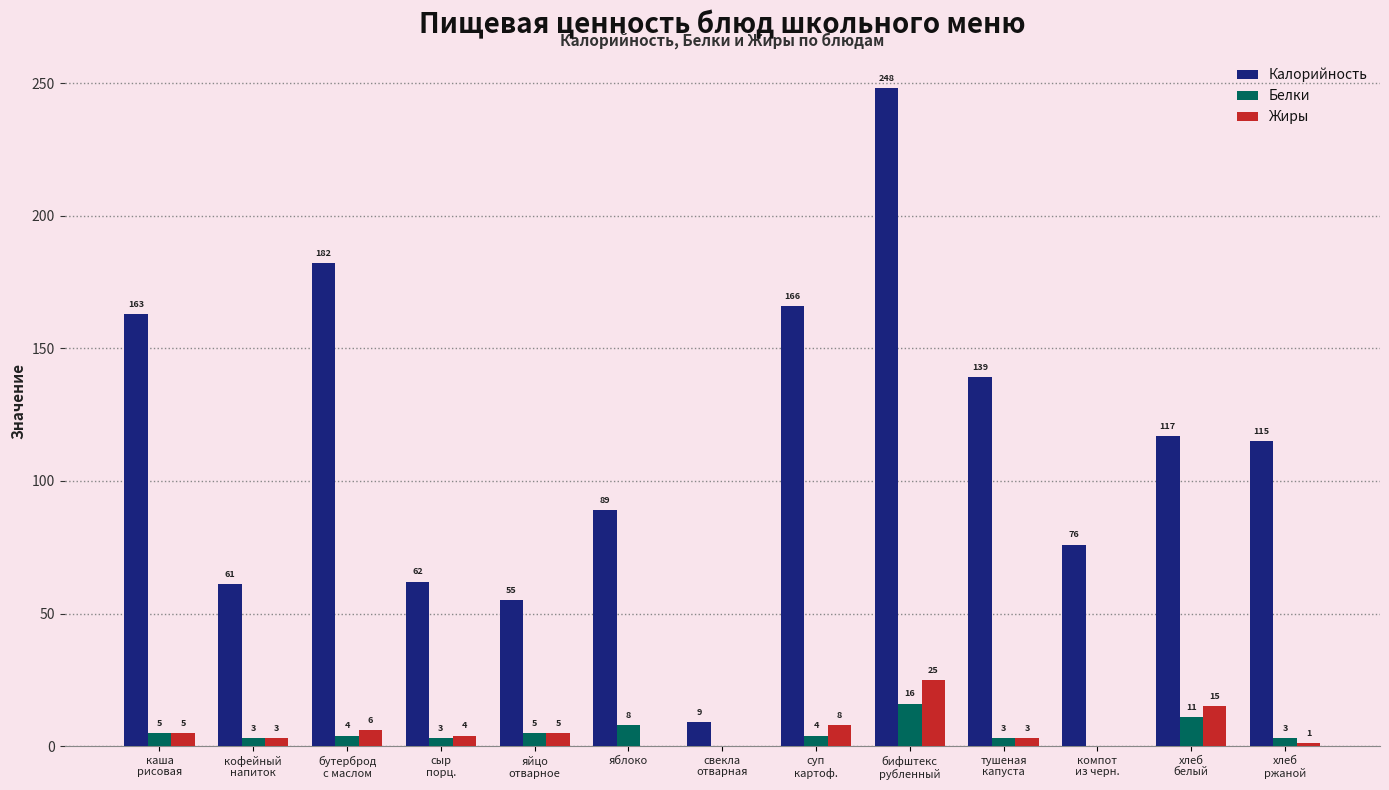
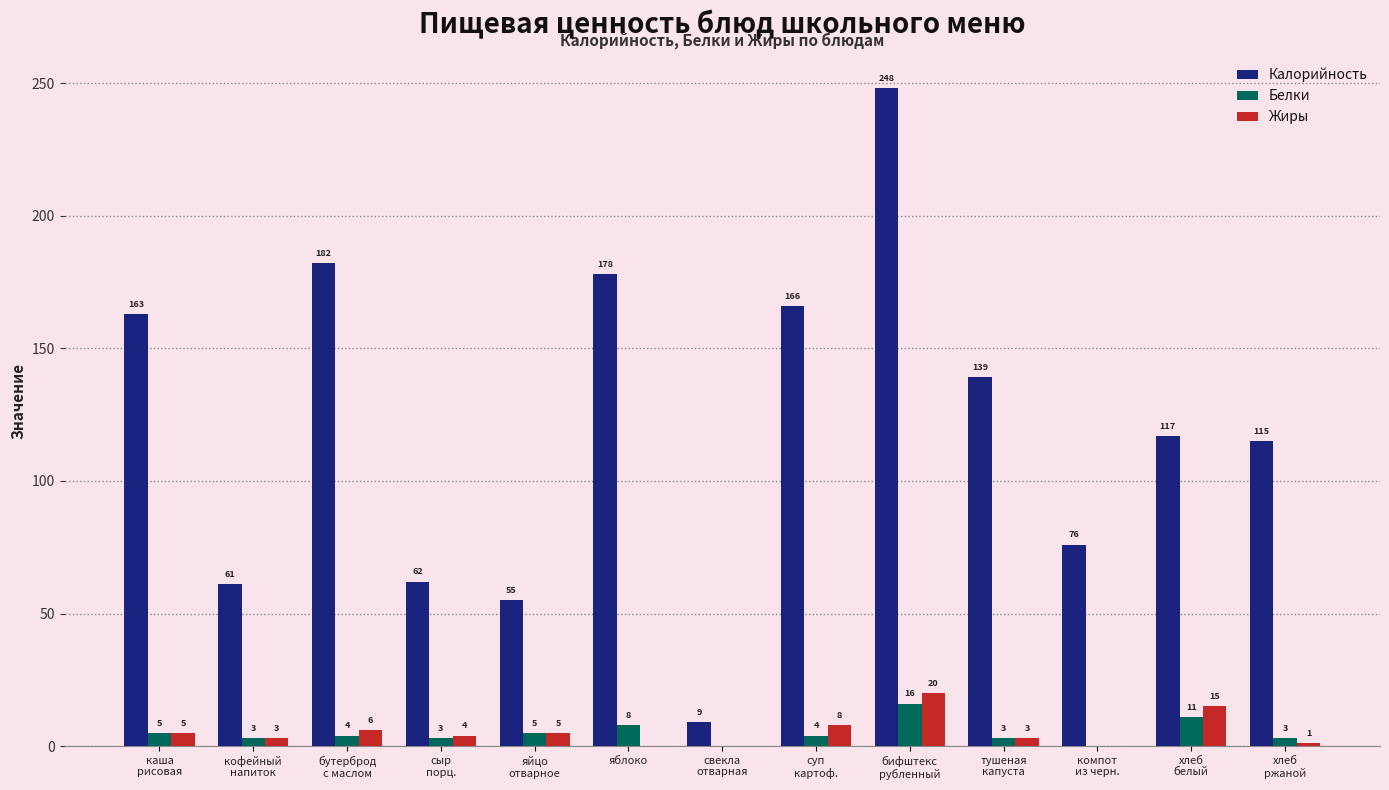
Калорийность, яблоко: 89 -> 178
Жиры, бифштекс рубленный: 25 -> 20
